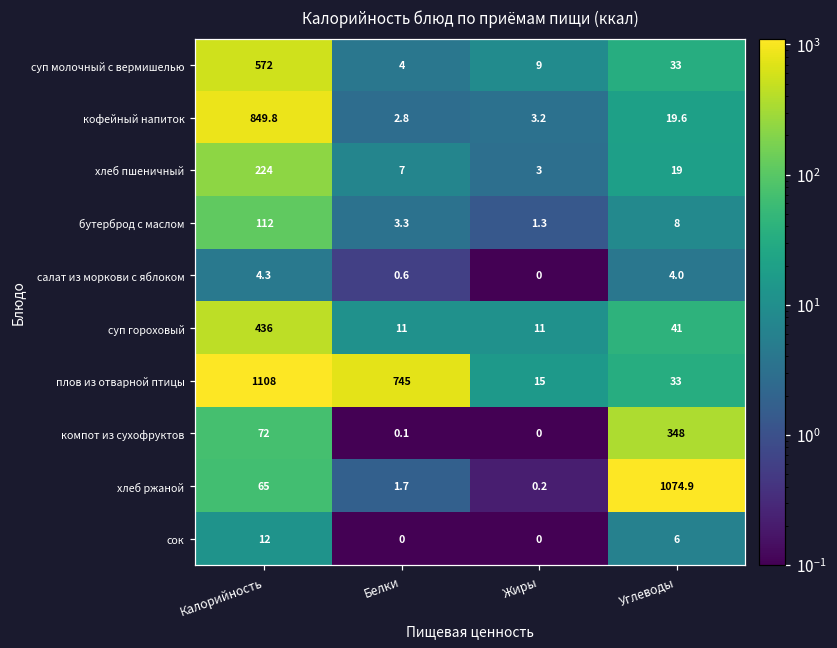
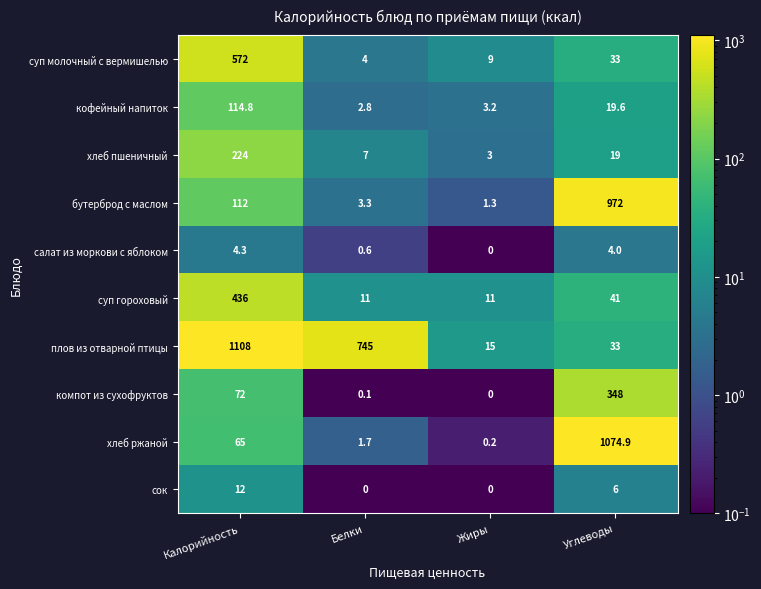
кофейный напиток, Калорийность: 849.8 -> 114.8
бутерброд с маслом, Углеводы: 8 -> 972
